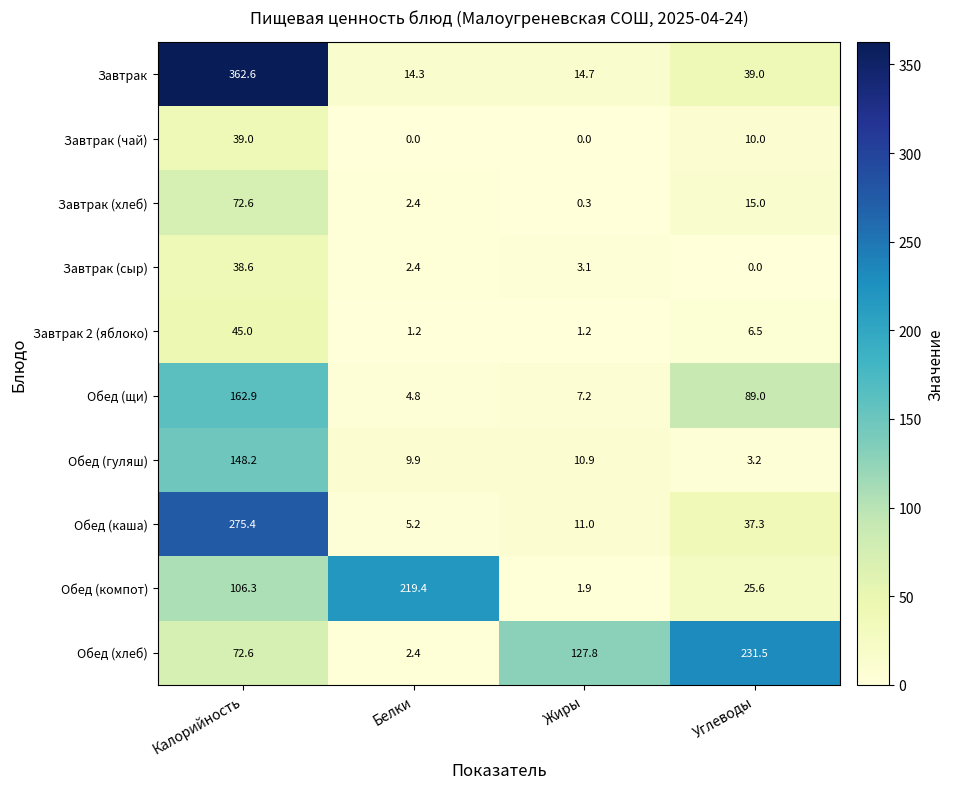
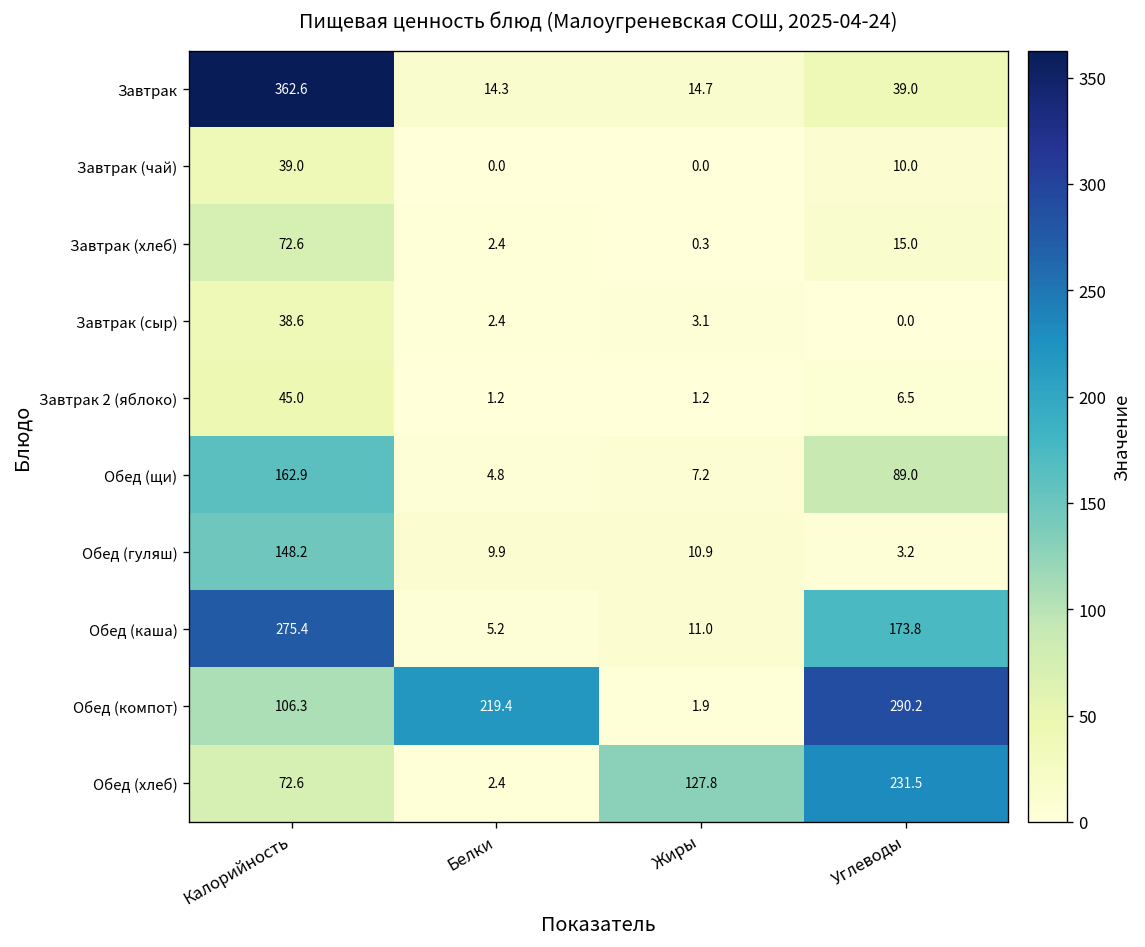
Обед (каша), Углеводы: 37.3 -> 173.8
Обед (компот), Углеводы: 25.6 -> 290.2
